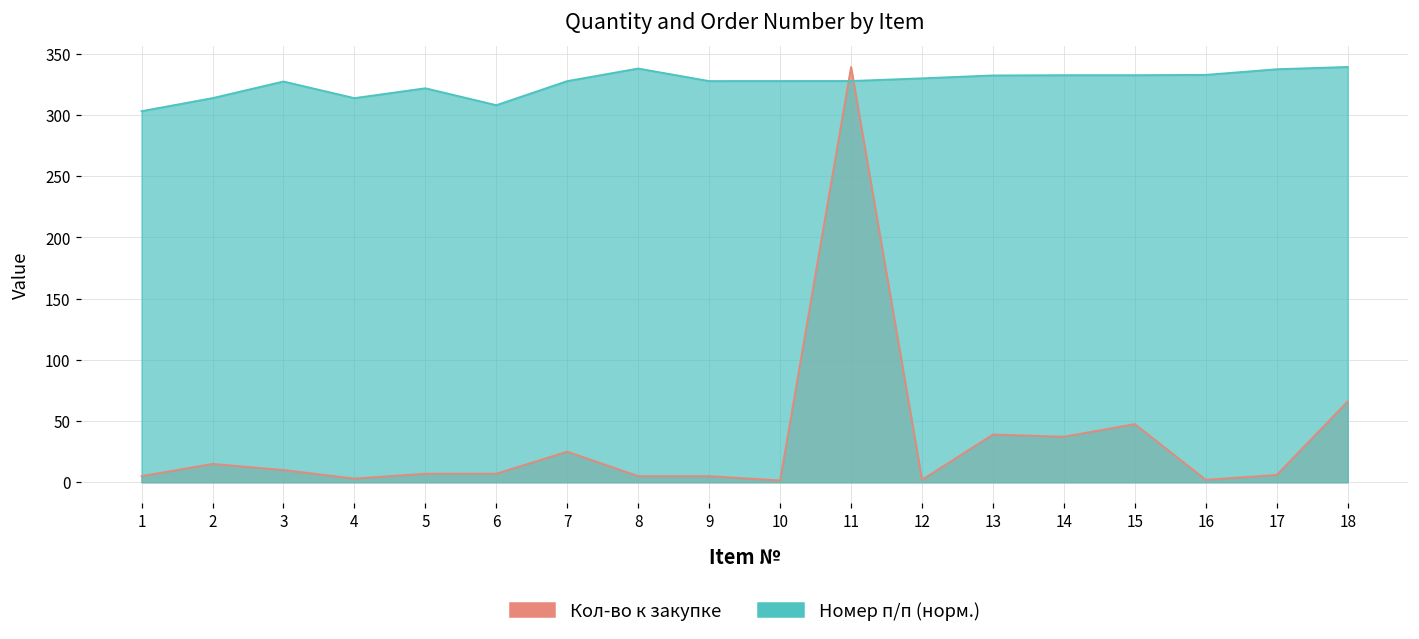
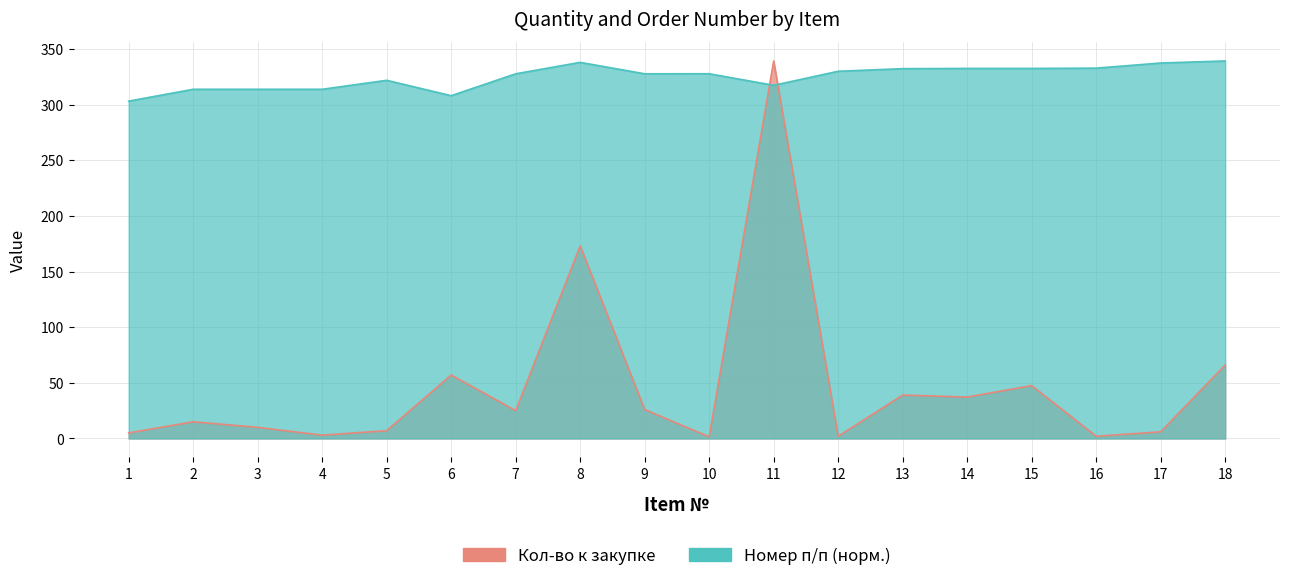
Номер п/п (норм.), 3: 327 -> 314
Кол-во к закупке, 6: 7 -> 57
Кол-во к закупке, 8: 5 -> 173
Кол-во к закупке, 9: 5 -> 26
Номер п/п (норм.), 11: 328 -> 317
